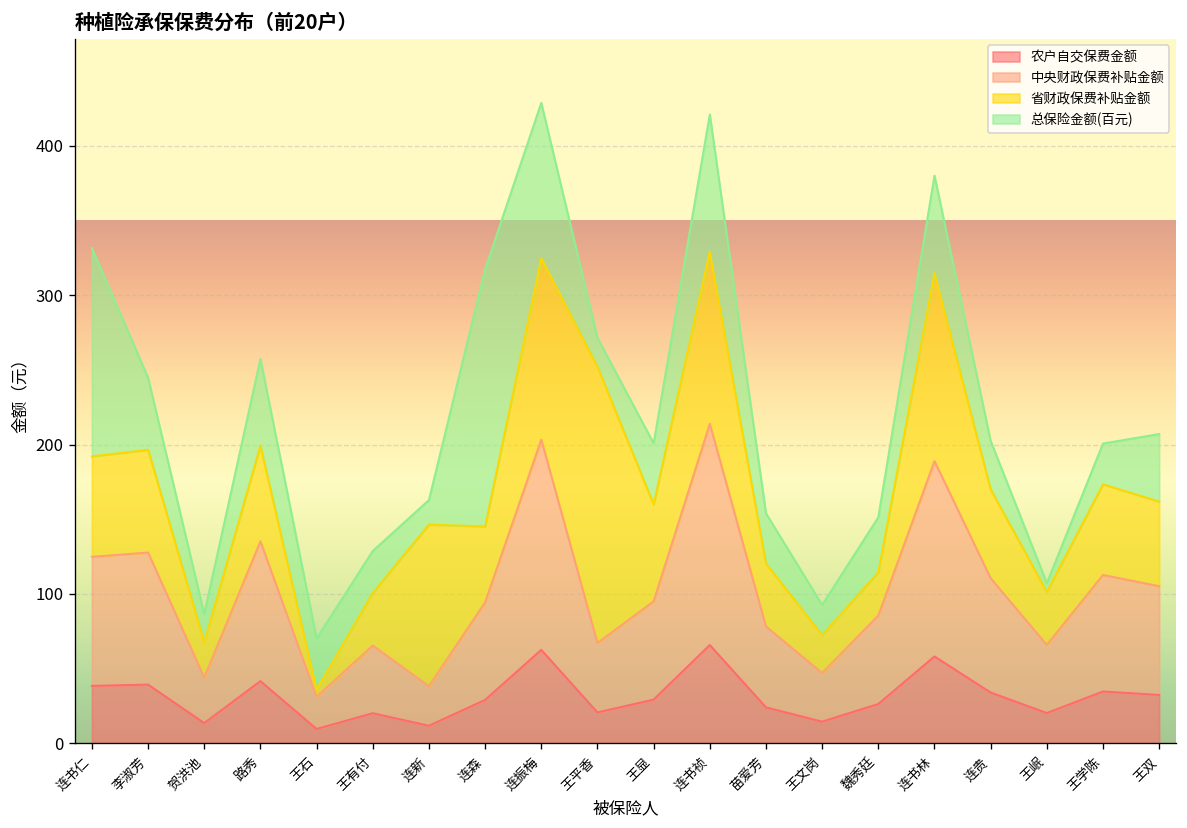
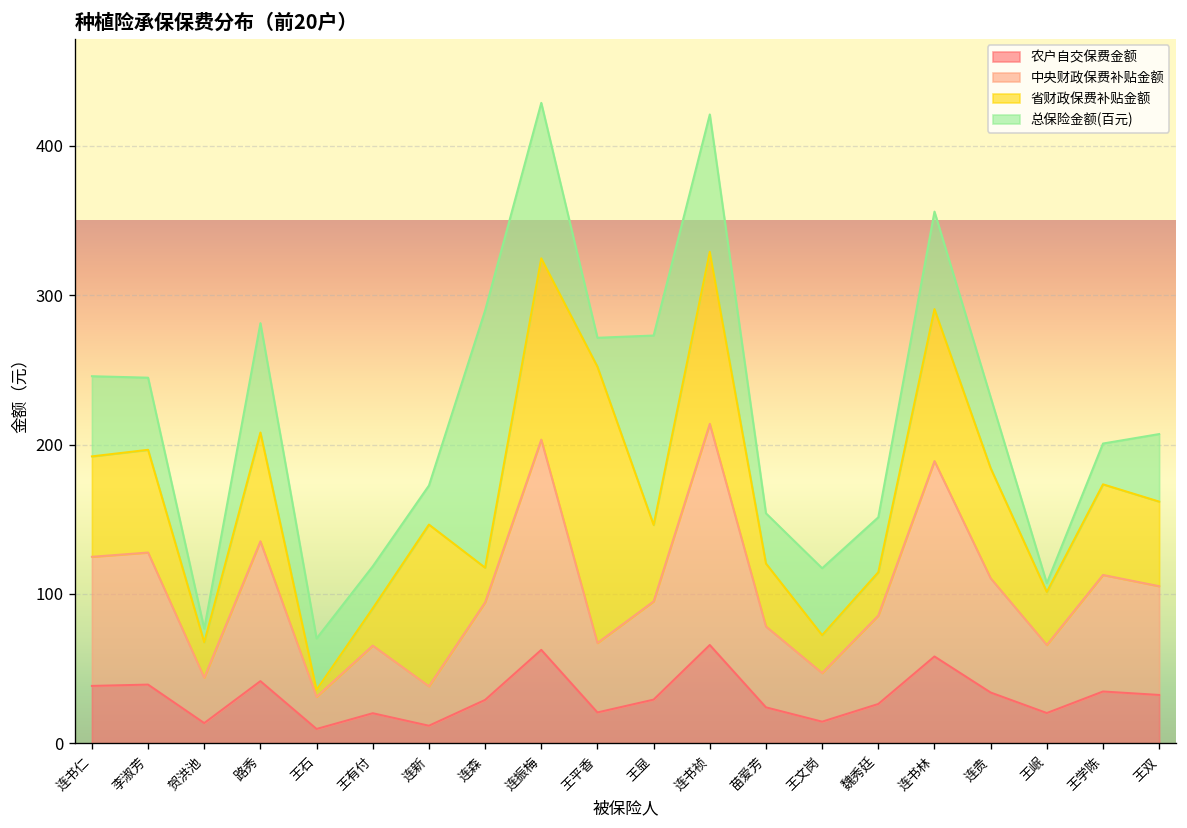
总保险金额(百元), 连书仁: 139 -> 54
总保险金额(百元), 贺洪池: 19 -> 9
省财政保费补贴金额, 路秀: 64 -> 73
总保险金额(百元), 路秀: 58 -> 73
省财政保费补贴金额, 王有付: 35 -> 25
总保险金额(百元), 连新: 16 -> 26
省财政保费补贴金额, 连森: 51 -> 23
省财政保费补贴金额, 王显: 65 -> 51
总保险金额(百元), 王显: 41 -> 127
总保险金额(百元), 王文岗: 20 -> 45
省财政保费补贴金额, 连书林: 126 -> 102
省财政保费补贴金额, 连贵: 60 -> 74
总保险金额(百元), 连贵: 33 -> 48
